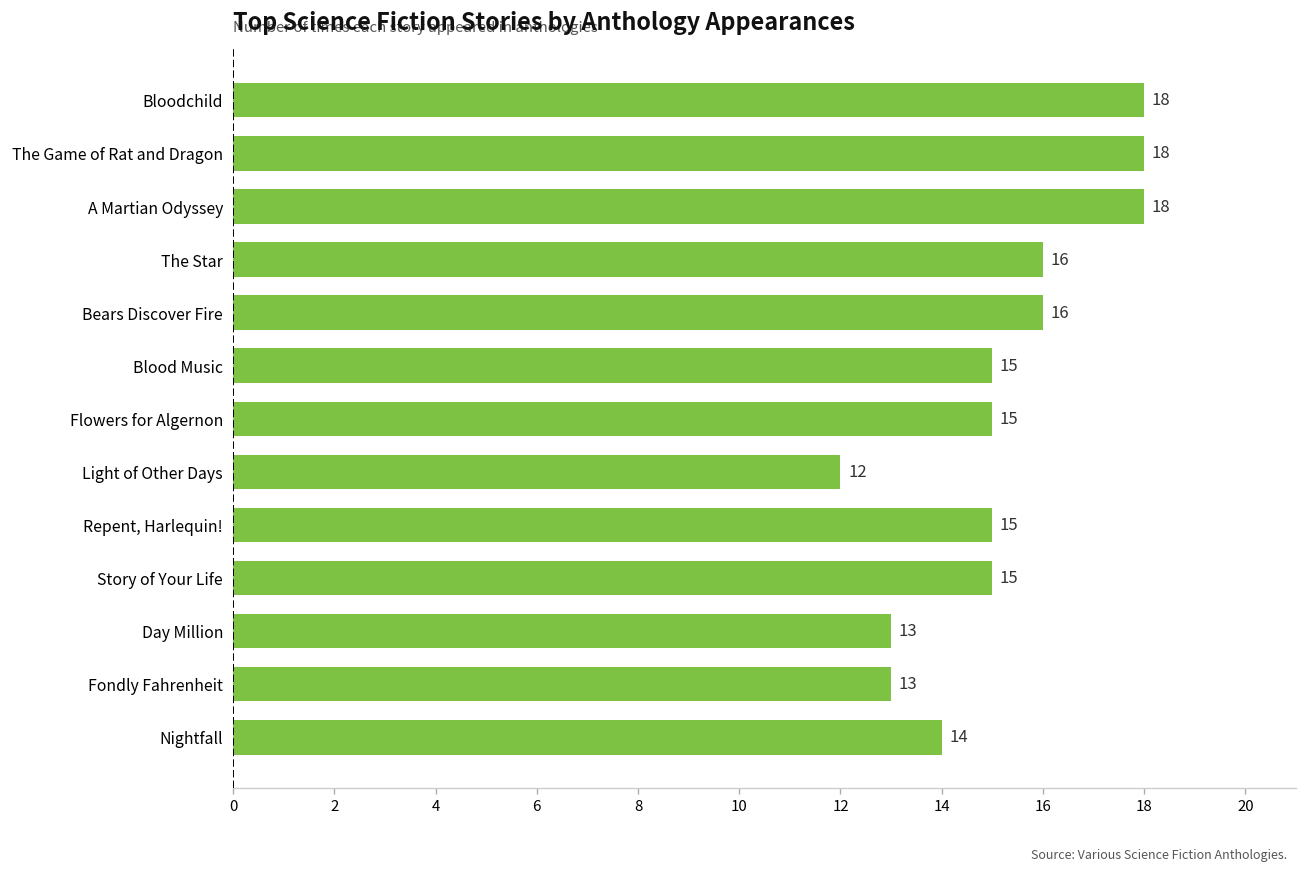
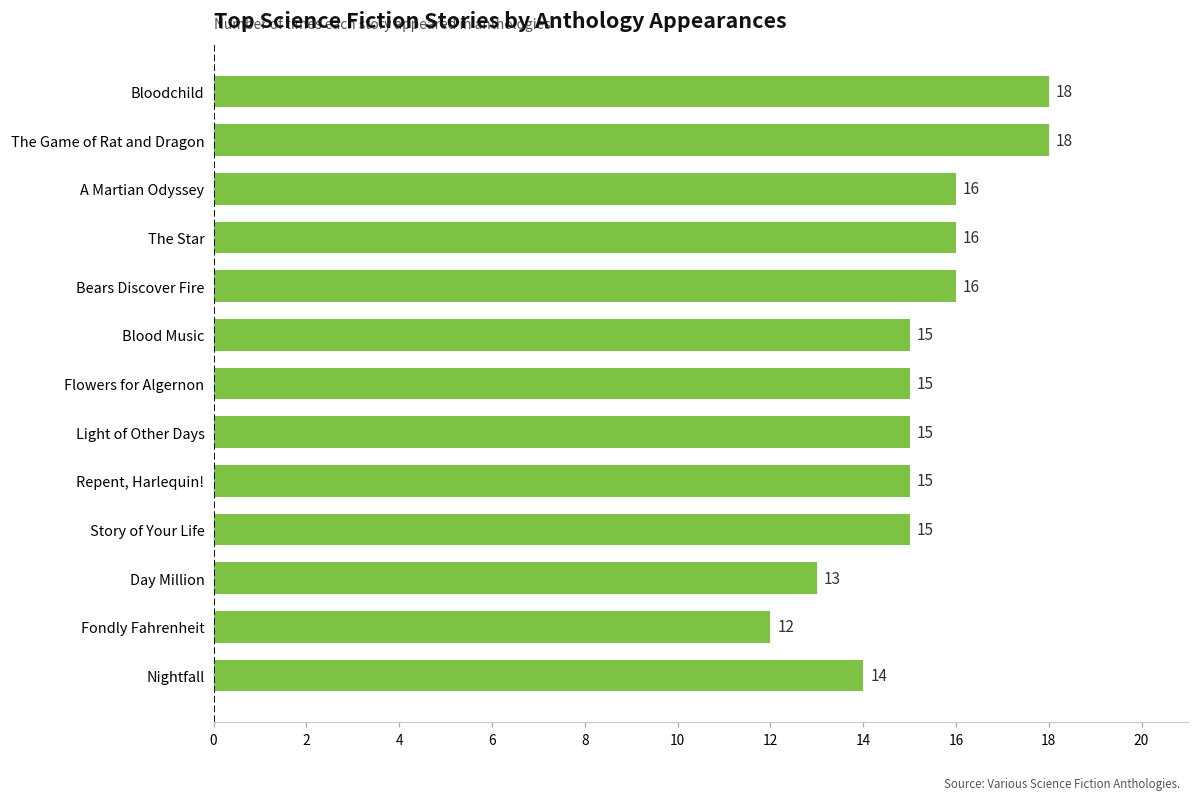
A Martian Odyssey: 18 -> 16
Light of Other Days: 12 -> 15
Fondly Fahrenheit: 13 -> 12
